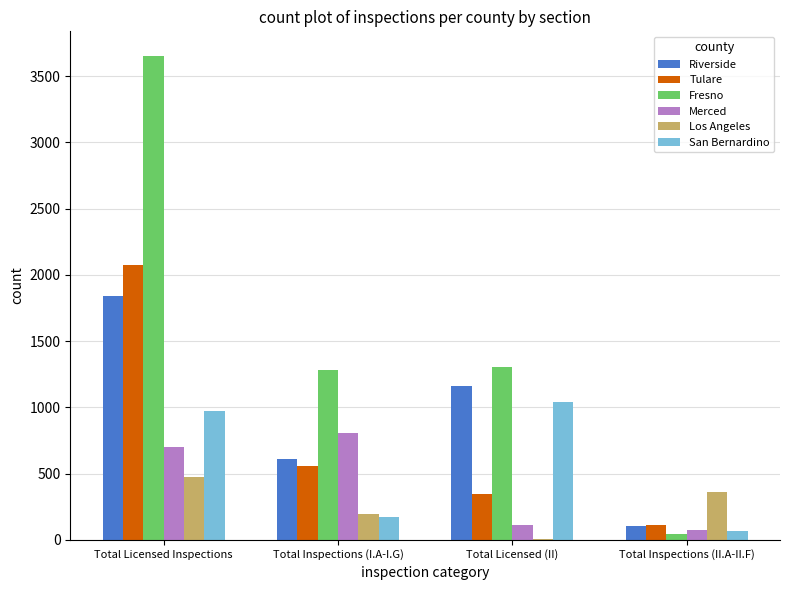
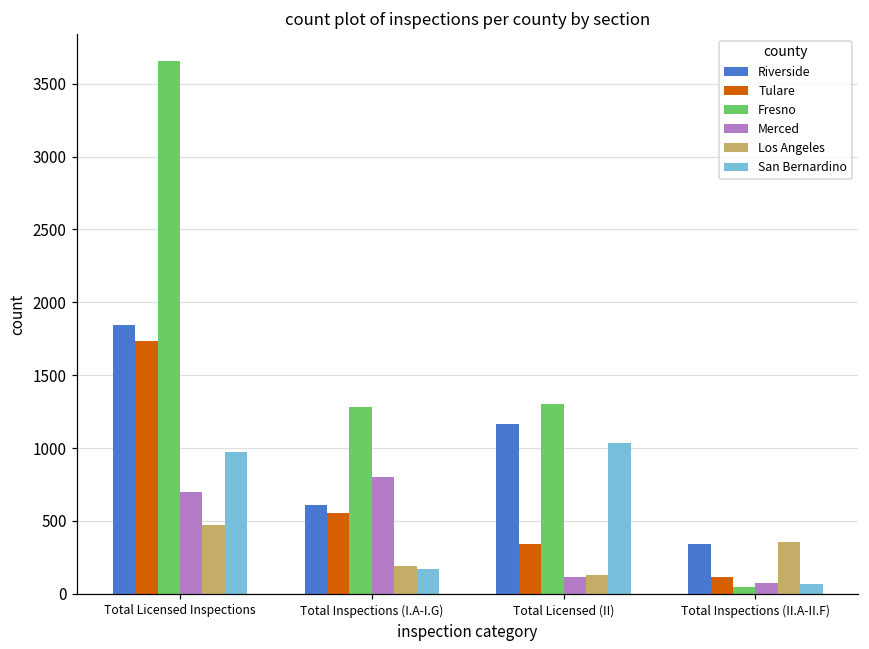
Tulare, Total Licensed Inspections: 2080 -> 1740
Los Angeles, Total Licensed (II): 0 -> 130
Riverside, Total Inspections (II.A-II.F): 110 -> 340
